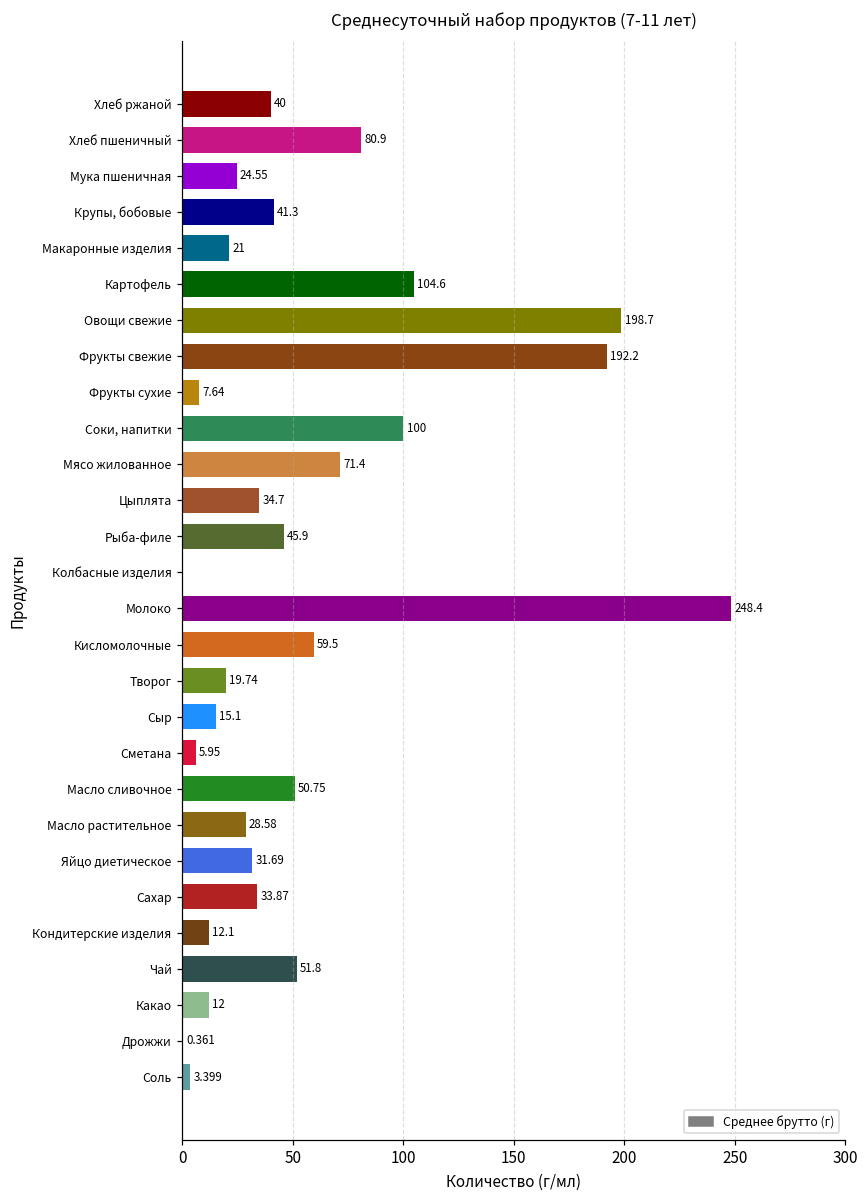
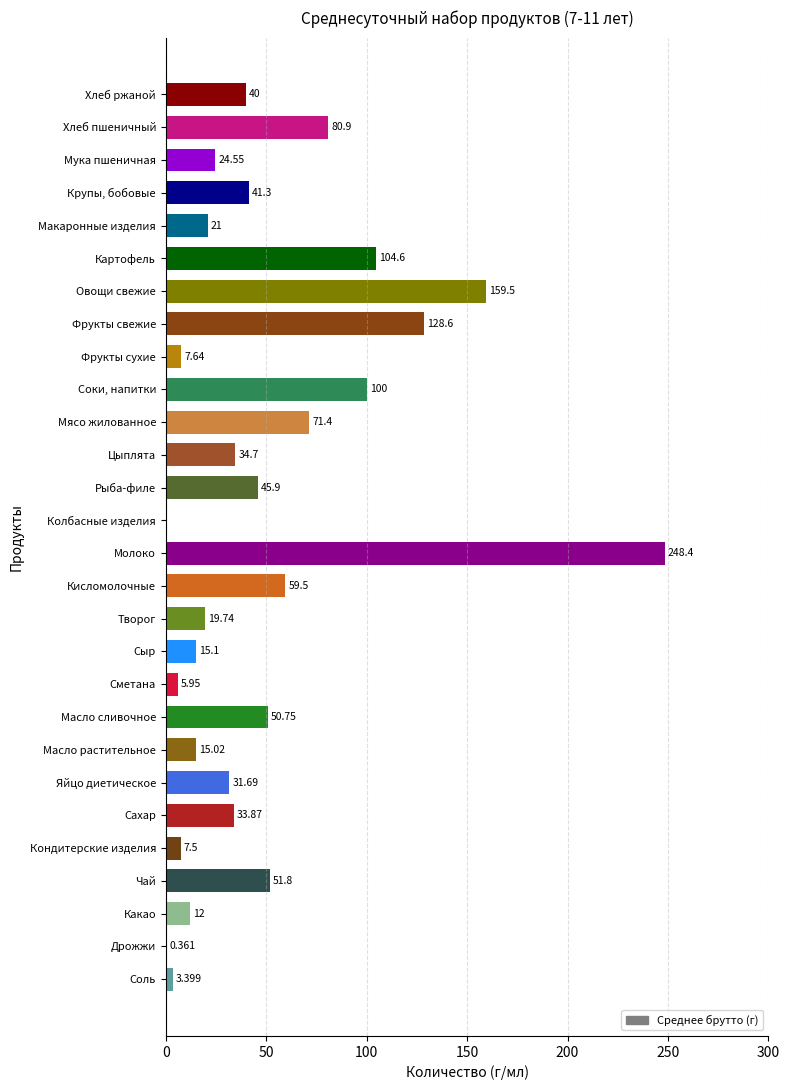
Овощи свежие: 198.7 -> 159.5
Фрукты свежие: 192.2 -> 128.6
Масло растительное: 28.58 -> 15.02
Кондитерские изделия: 12.1 -> 7.5
